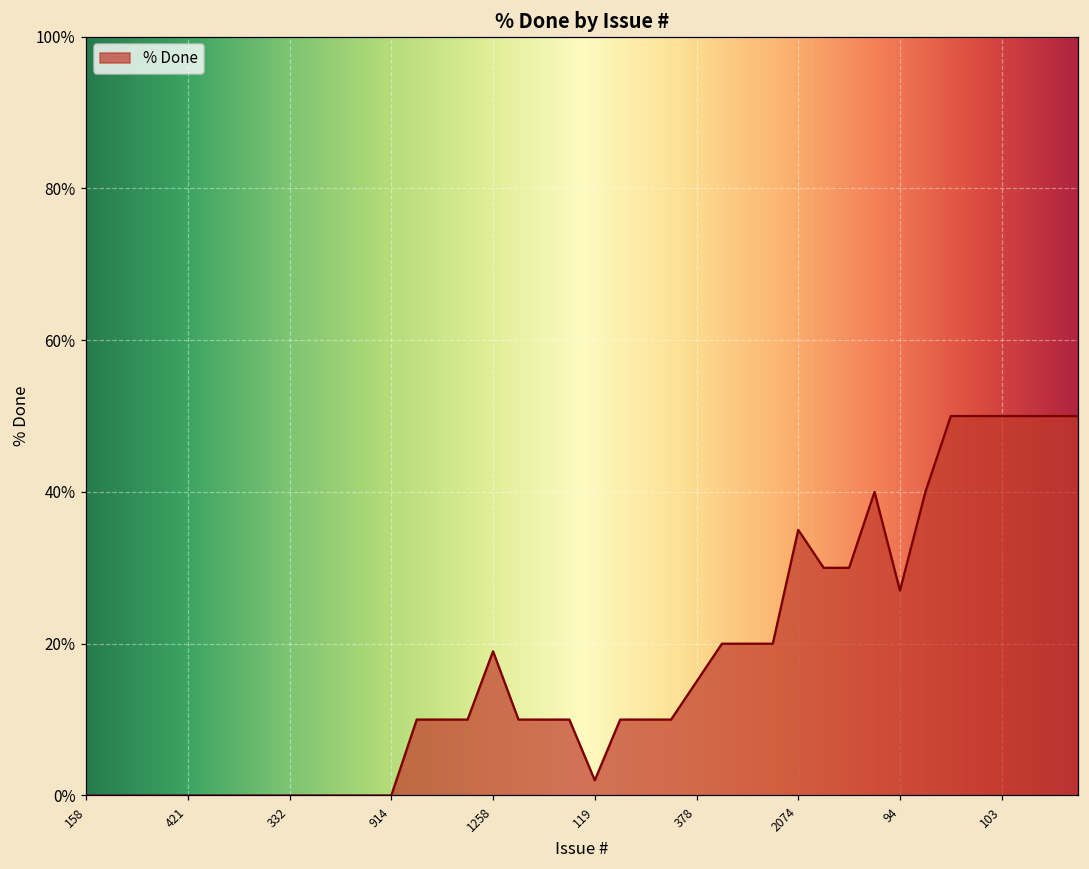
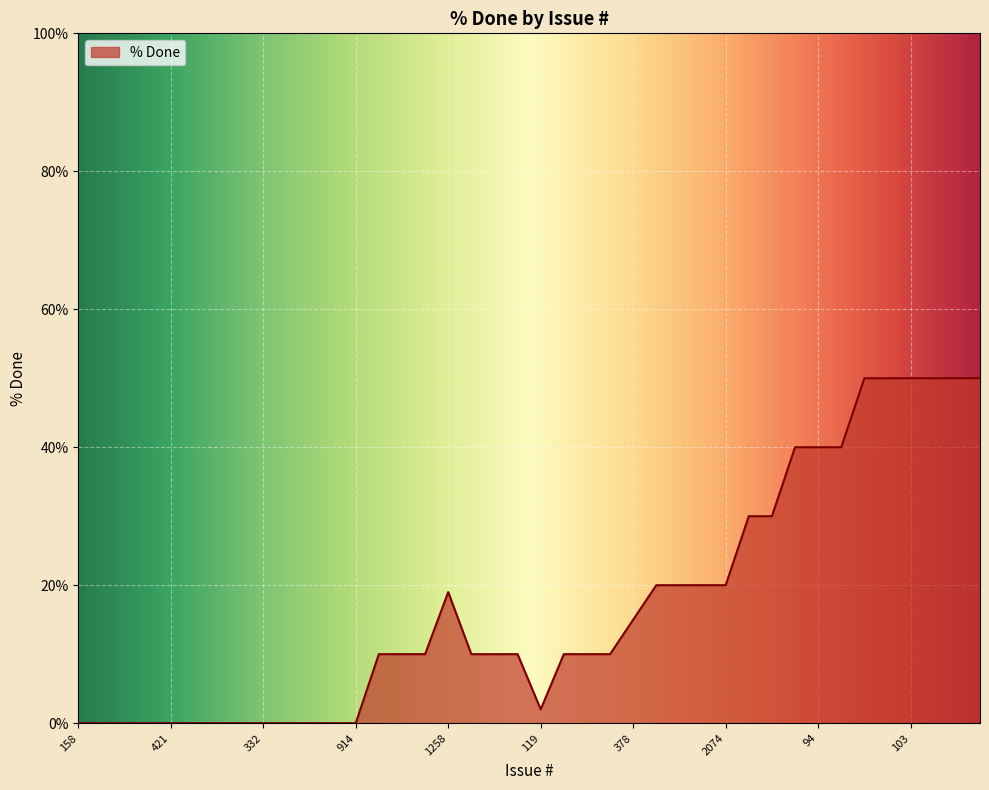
2074: 35% -> 20%
94: 27% -> 40%
